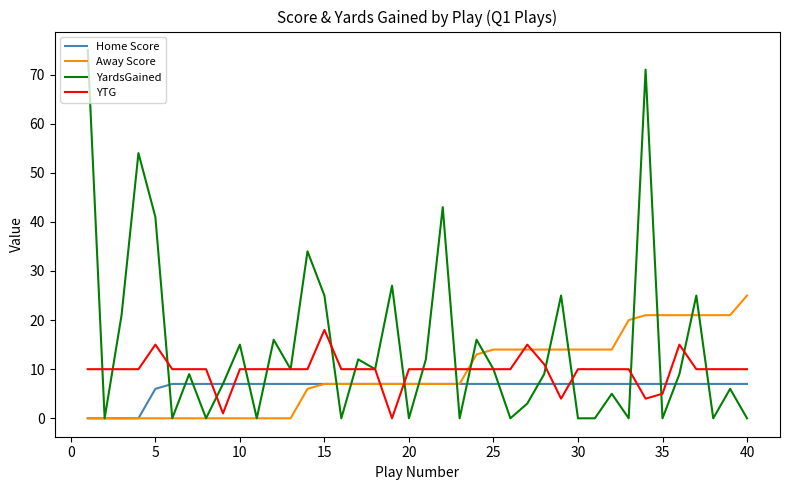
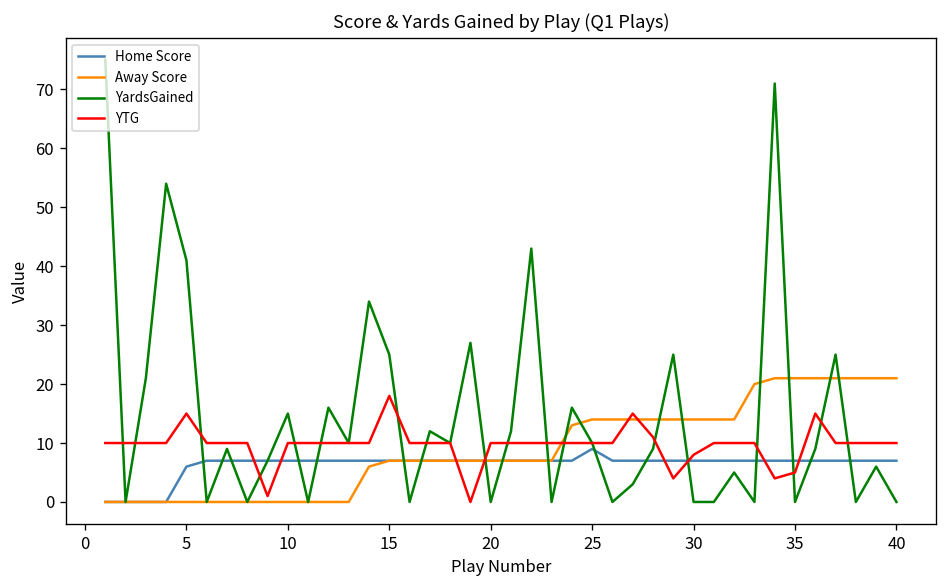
Home Score, 25: 7 -> 9
YTG, 30: 10 -> 8
Away Score, 40: 25 -> 21
